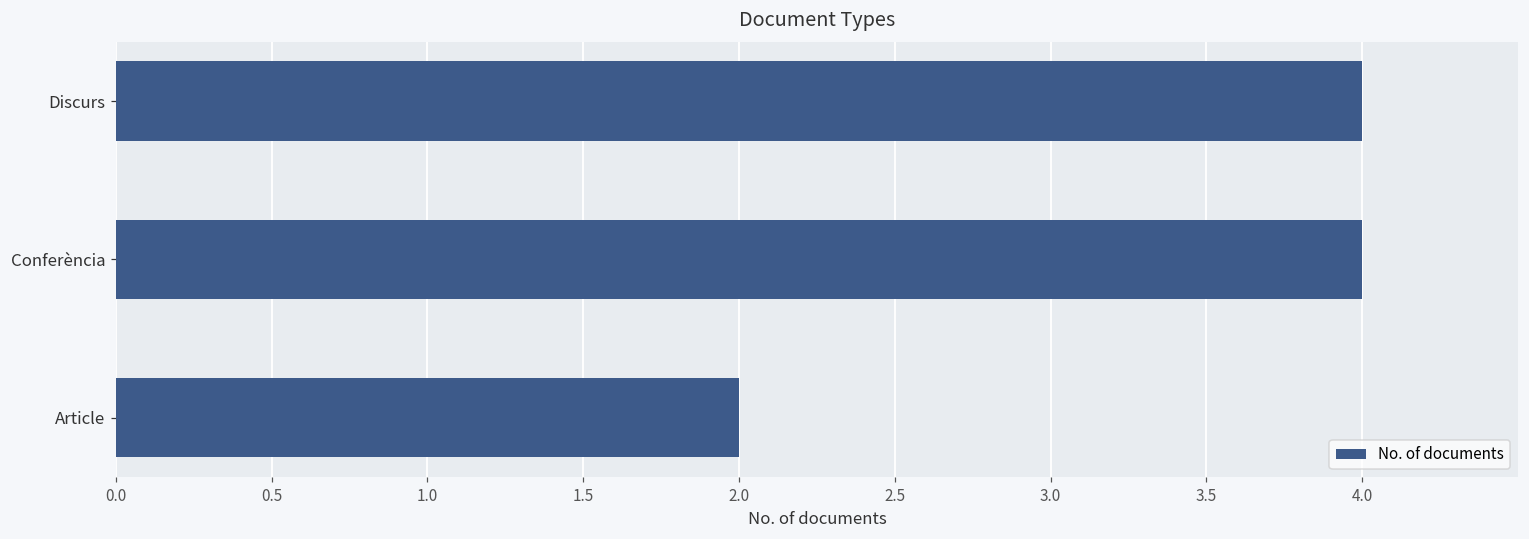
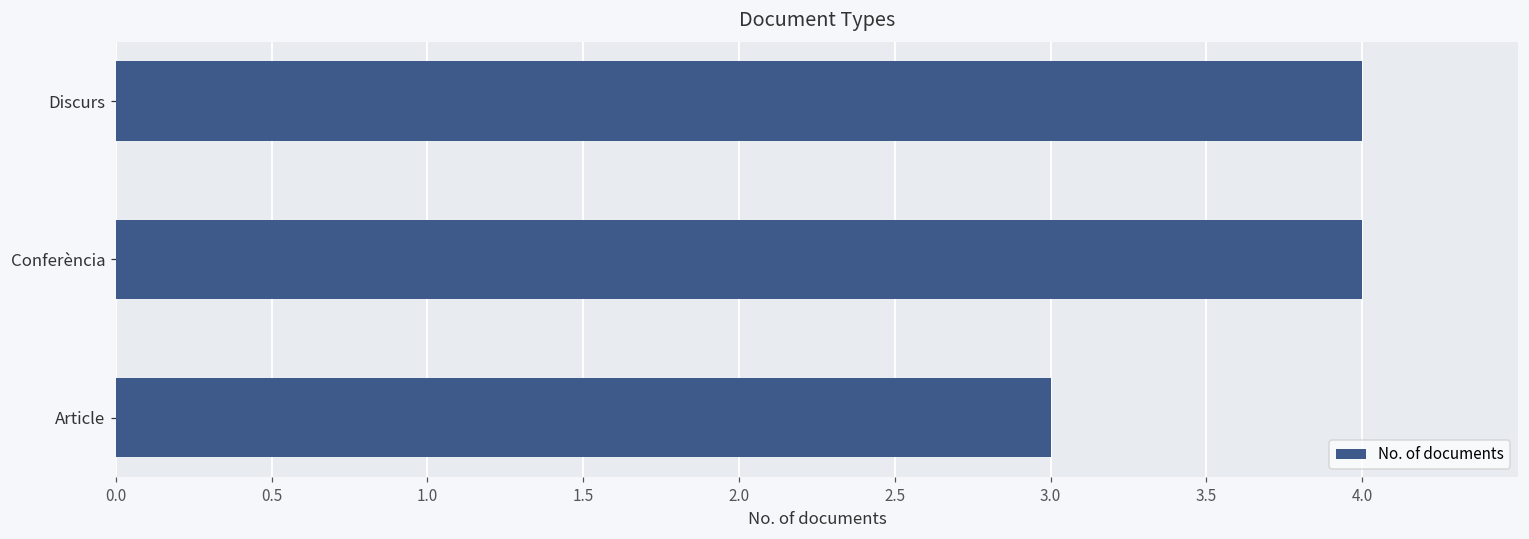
Article: 2 -> 3
